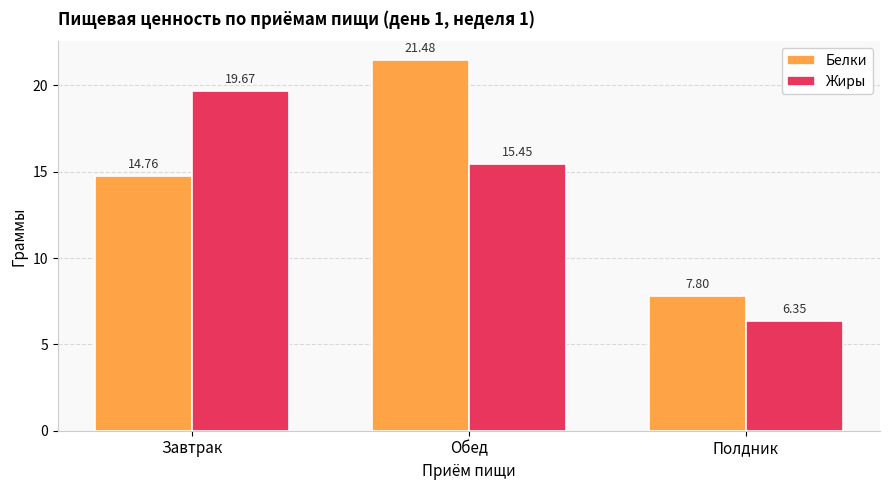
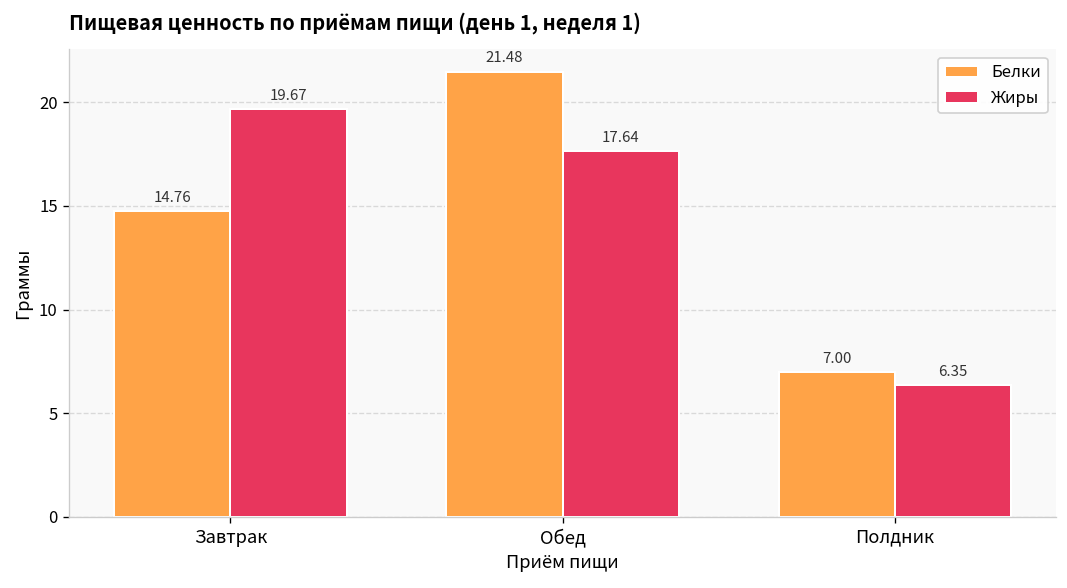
Жиры, Обед: 15.45 -> 17.64
Белки, Полдник: 7.80 -> 7.00
